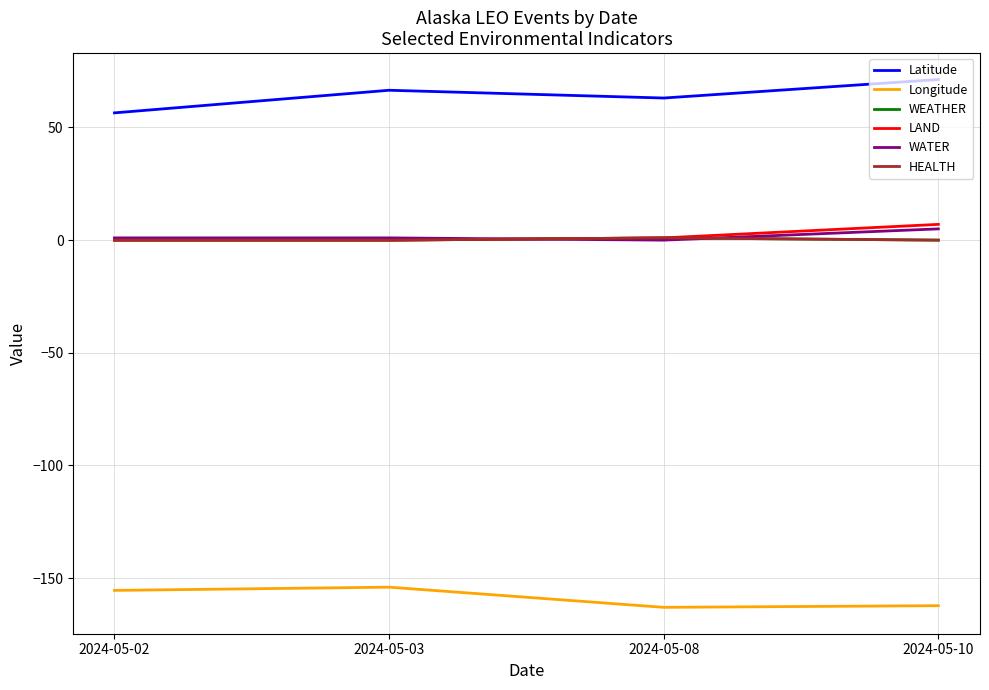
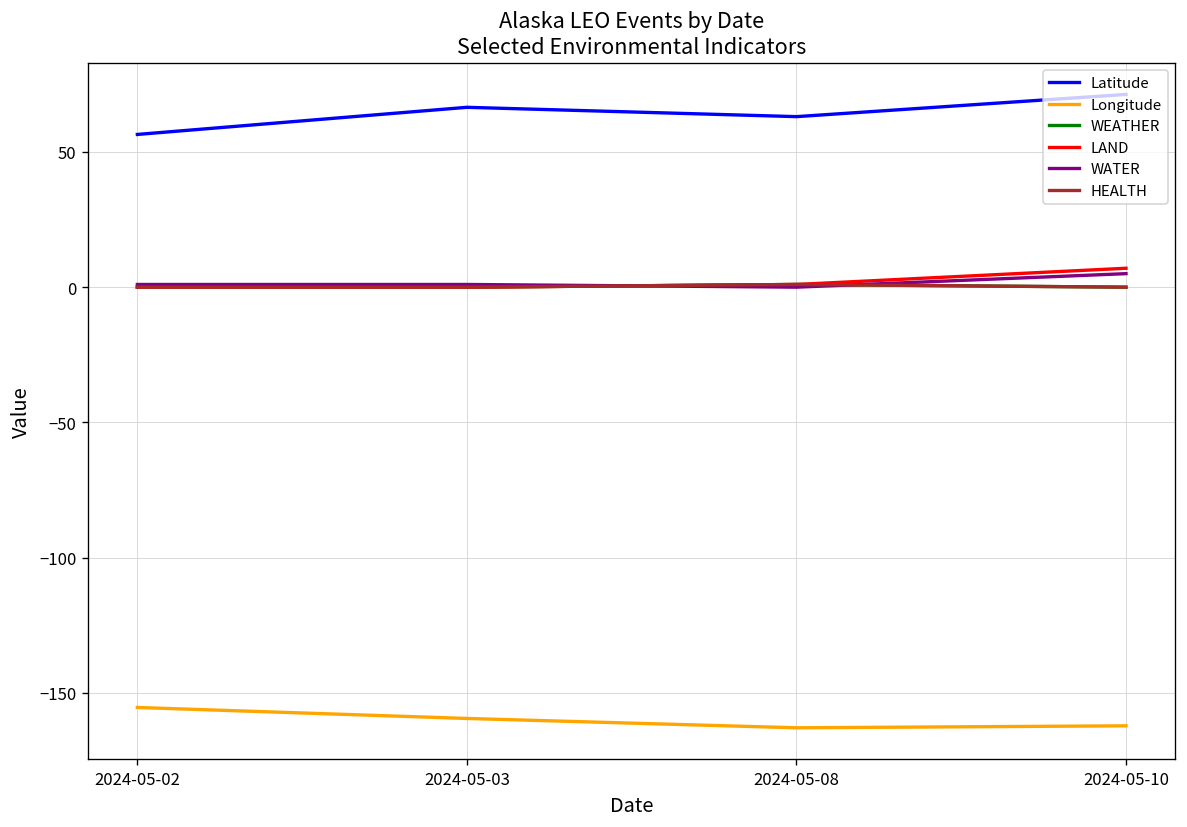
Longitude, 2024-05-03: -154 -> -160
